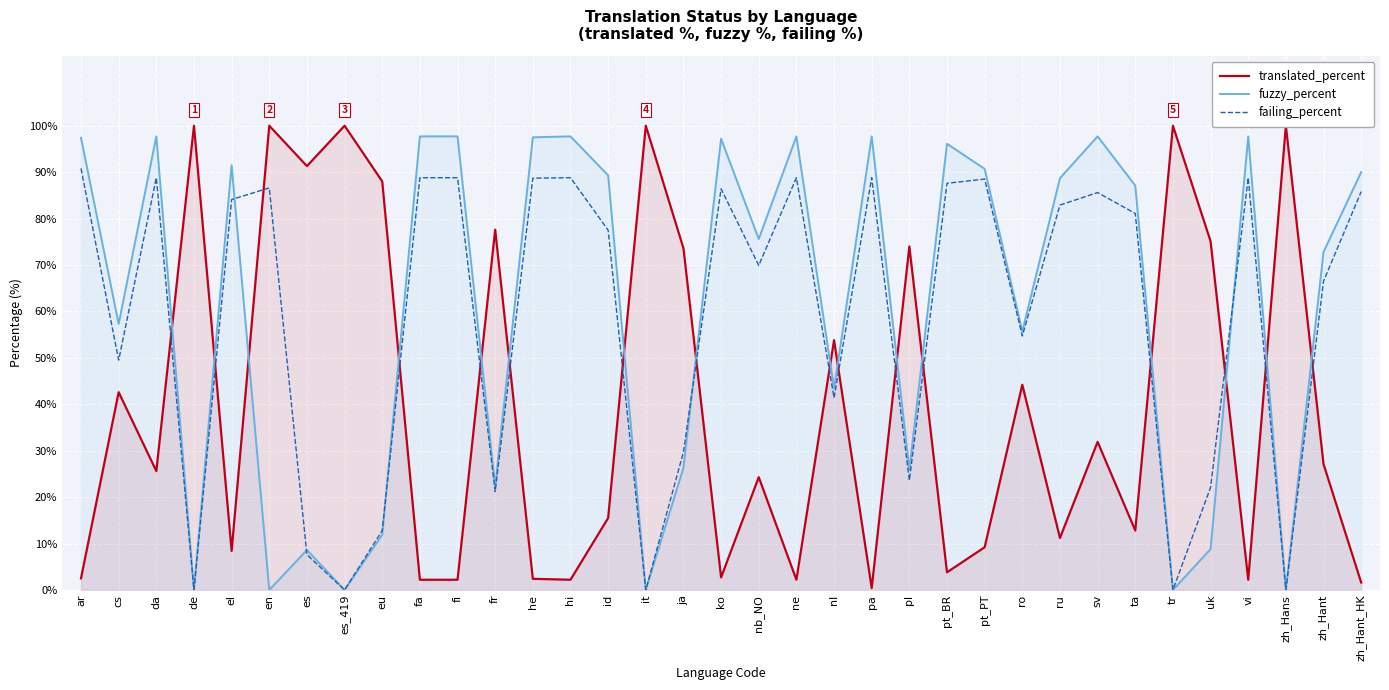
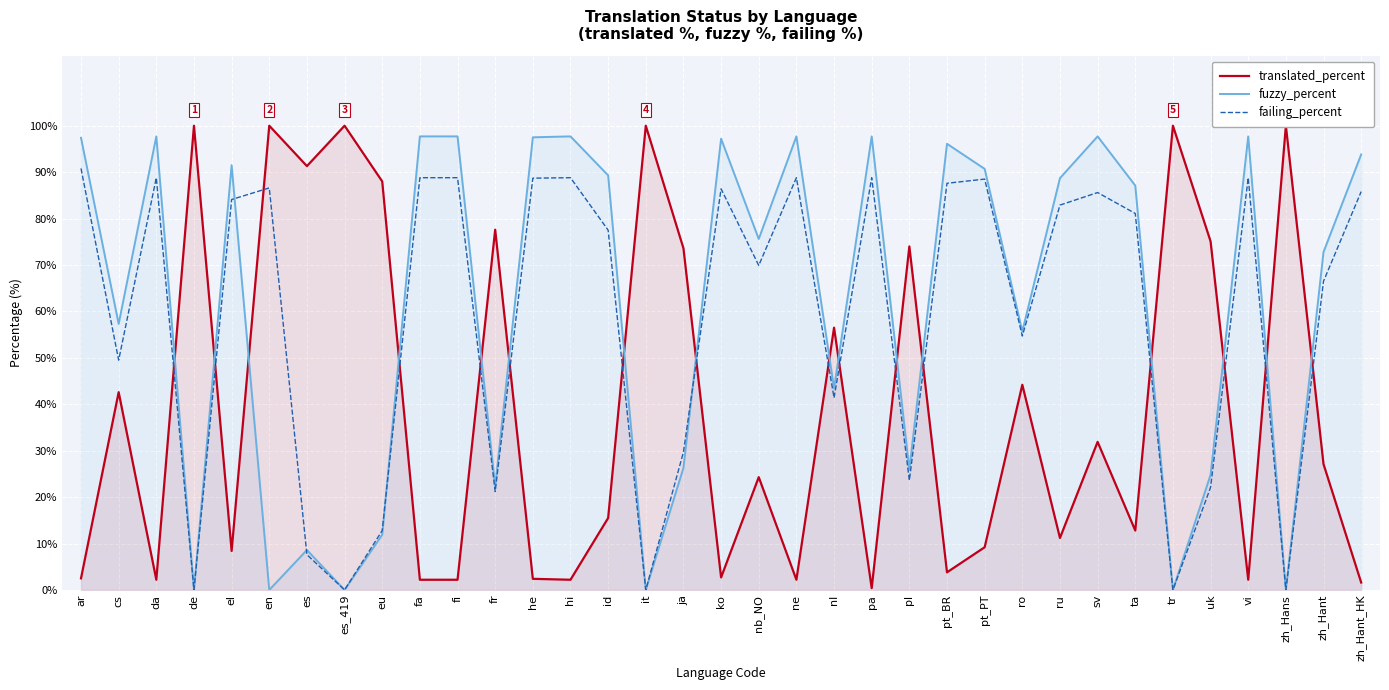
translated_percent, da: 26% -> 2%
translated_percent, nl: 54% -> 57%
fuzzy_percent, uk: 9% -> 25%
fuzzy_percent, zh_Hant_HK: 90% -> 94%
